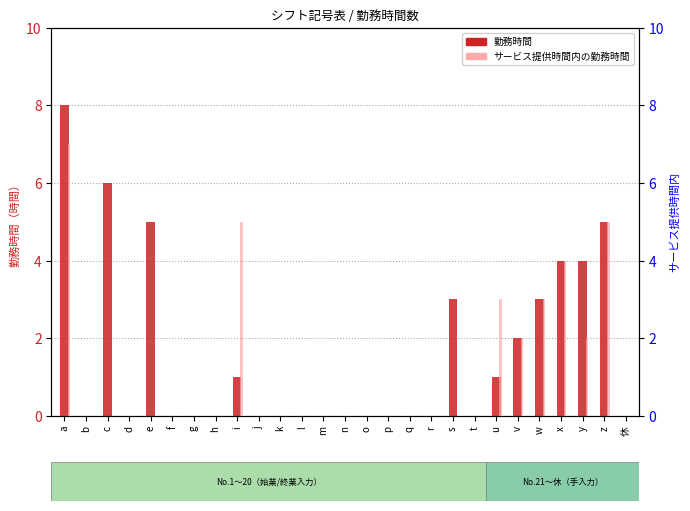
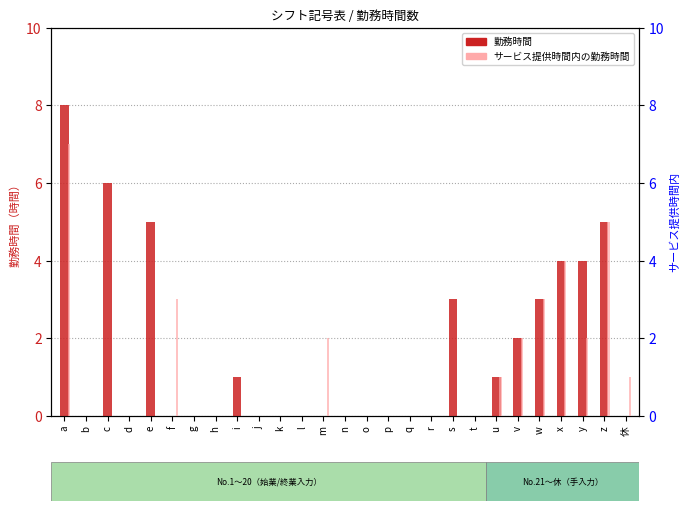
サービス提供時間内の勤務時間, f: 0 -> 3
サービス提供時間内の勤務時間, i: 5 -> 0
サービス提供時間内の勤務時間, m: 0 -> 2
サービス提供時間内の勤務時間, u: 3 -> 1
サービス提供時間内の勤務時間, 休: 0 -> 1
